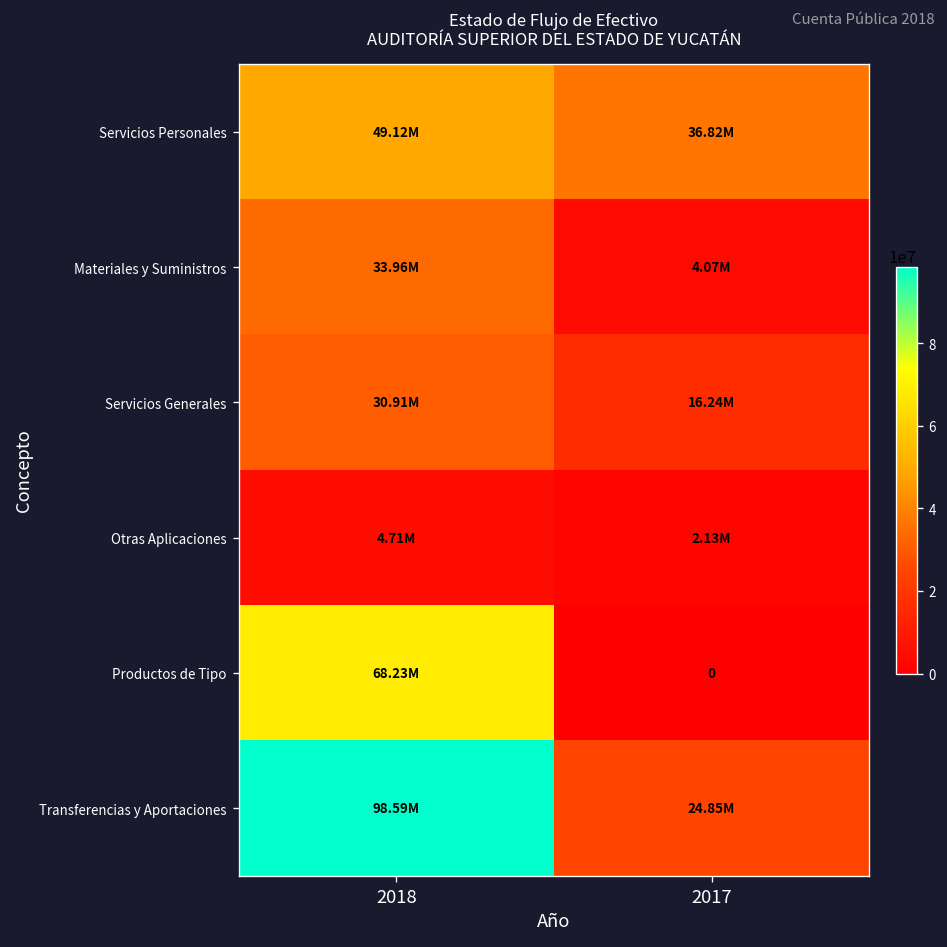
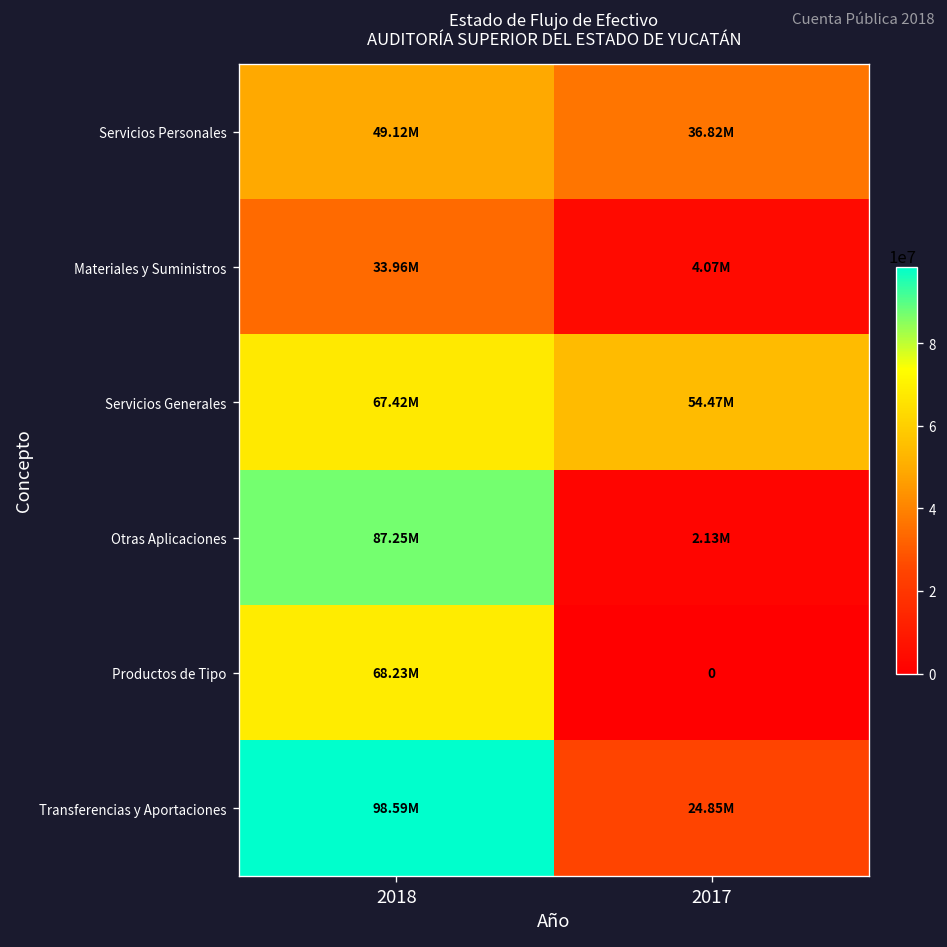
Servicios Generales, 2018: 30.91M -> 67.42M
Servicios Generales, 2017: 16.24M -> 54.47M
Otras Aplicaciones, 2018: 4.71M -> 87.25M
